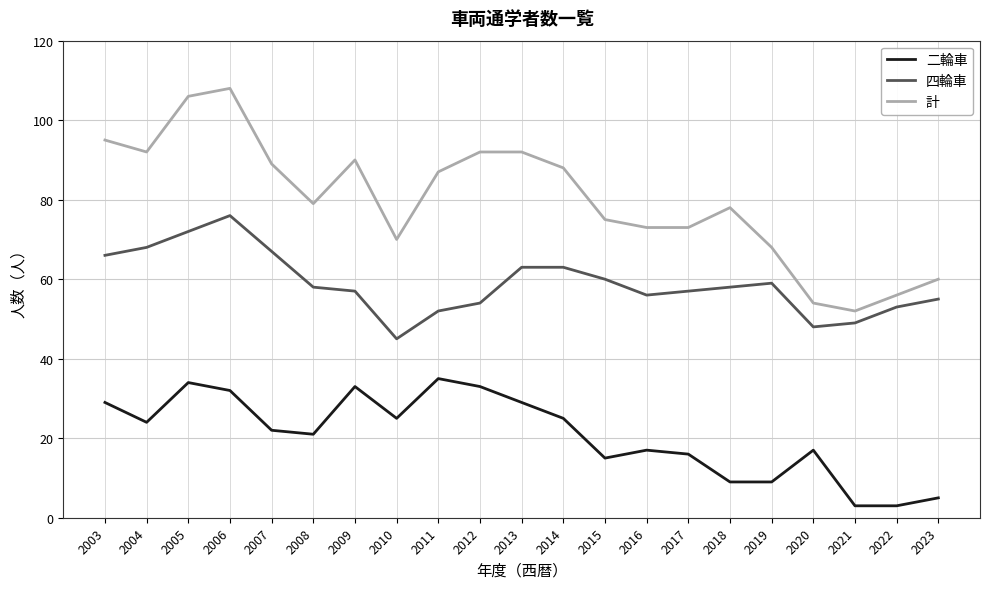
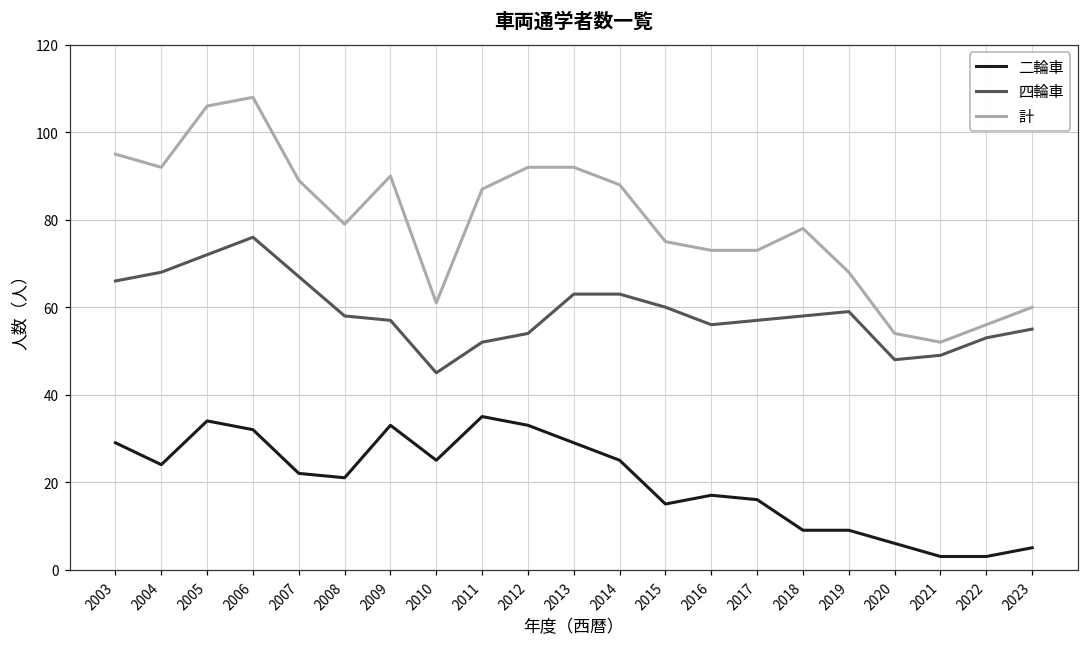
計, 2010: 70 -> 61
二輪車, 2020: 17 -> 6
